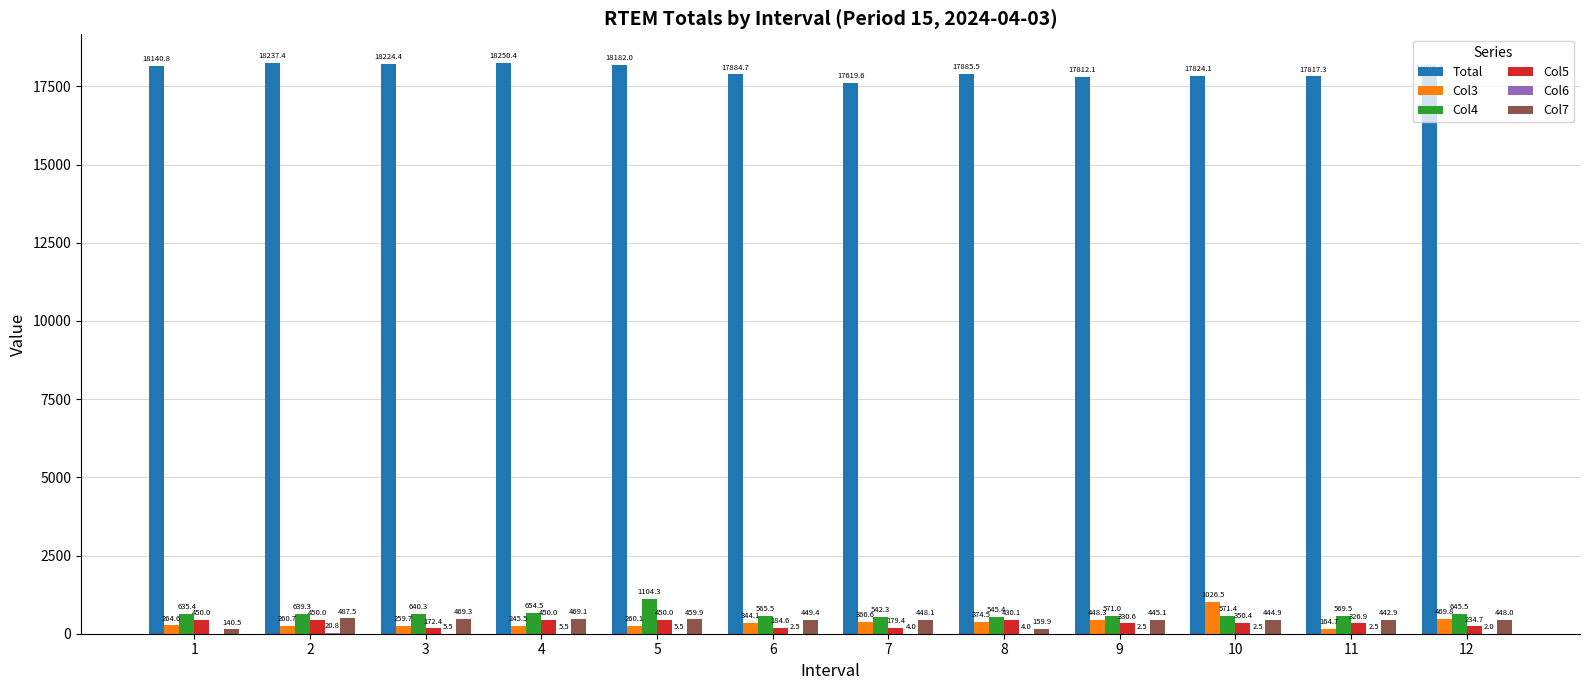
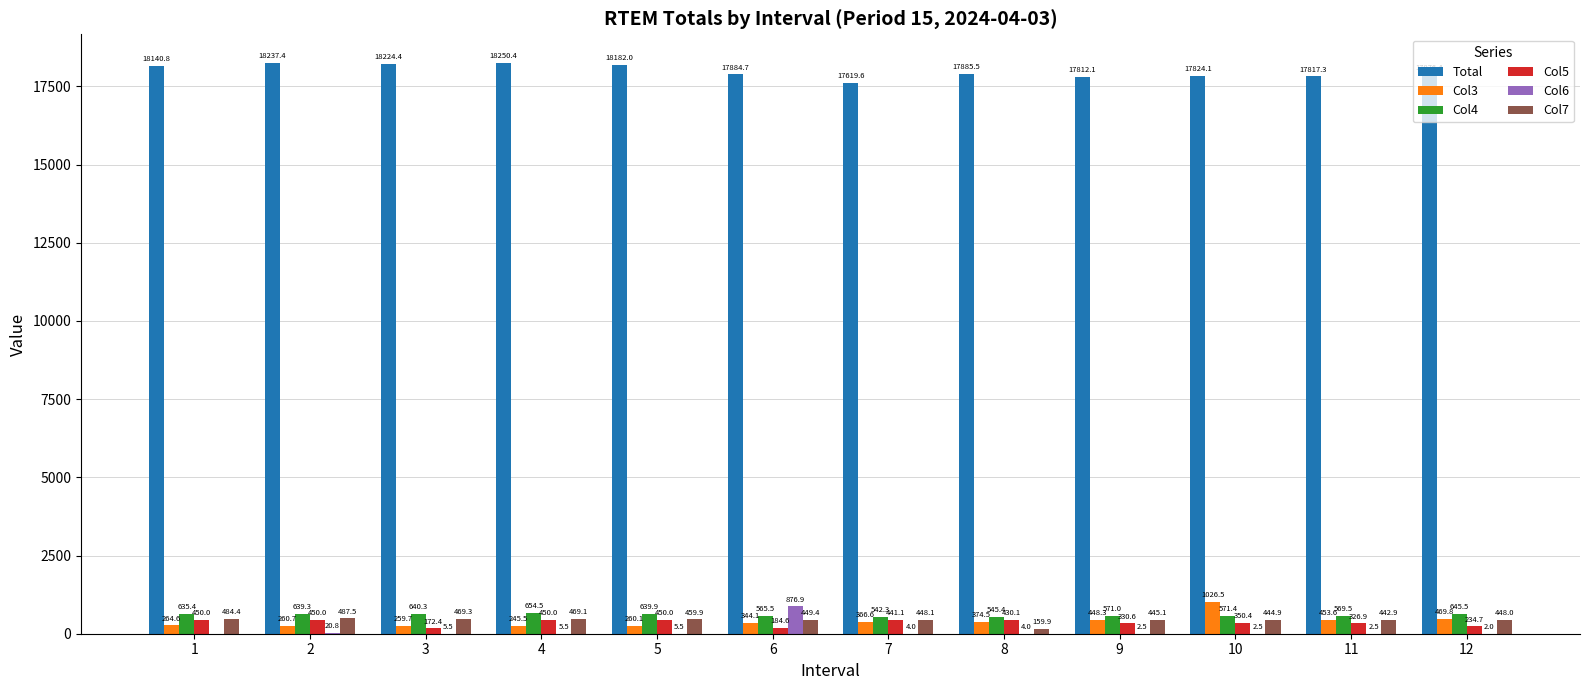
Col7, 1: 140.5 -> 484.4
Col4, 5: 1104.3 -> 639.9
Col6, 6: 2.5 -> 876.9
Col5, 7: 179.4 -> 441.1
Col3, 11: 164.7 -> 453.6
